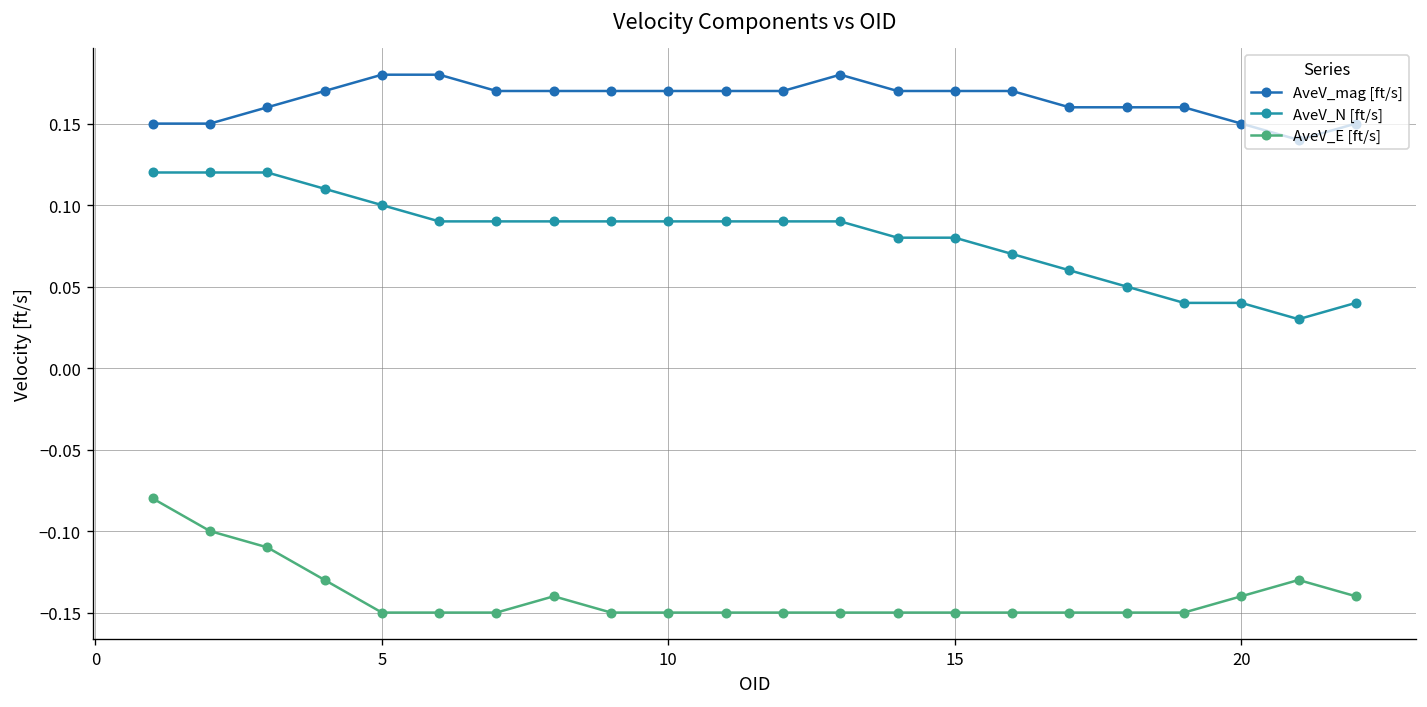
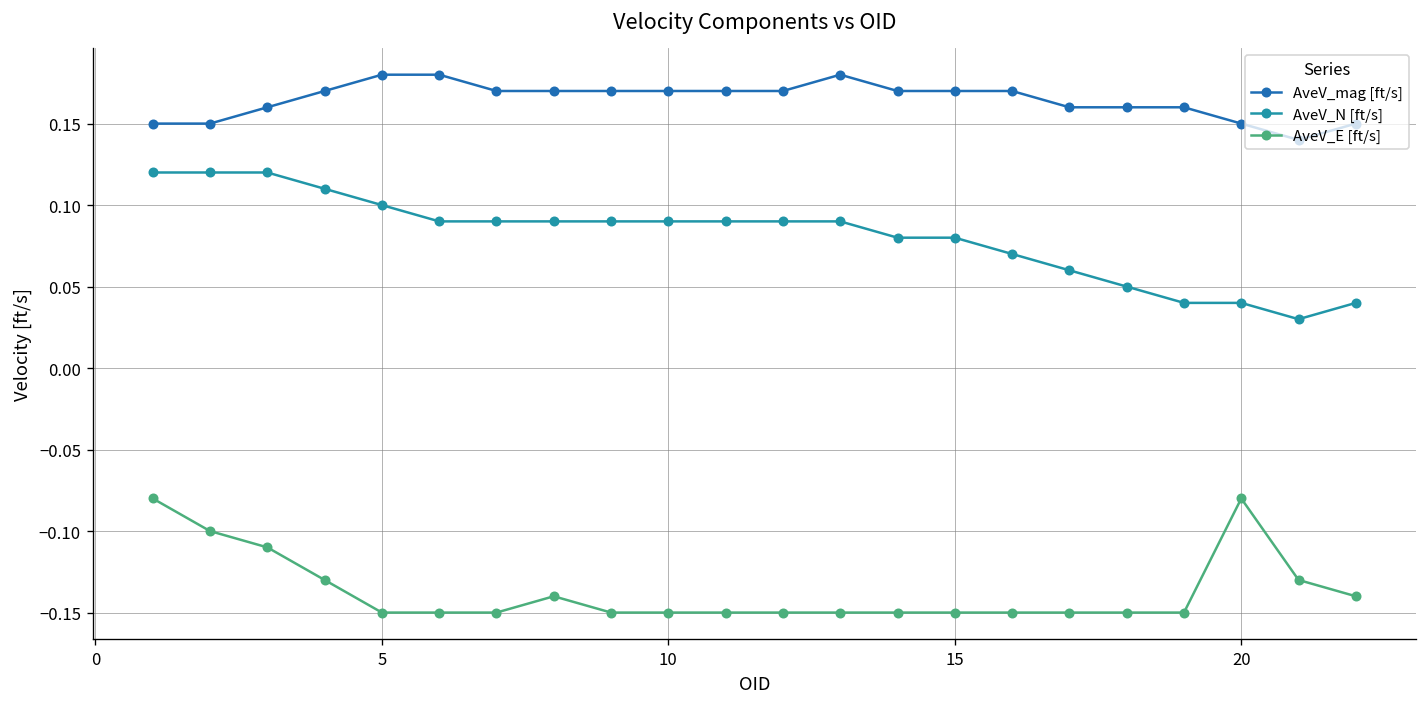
AveV_E [ft/s], 20: -0.14 -> -0.08
